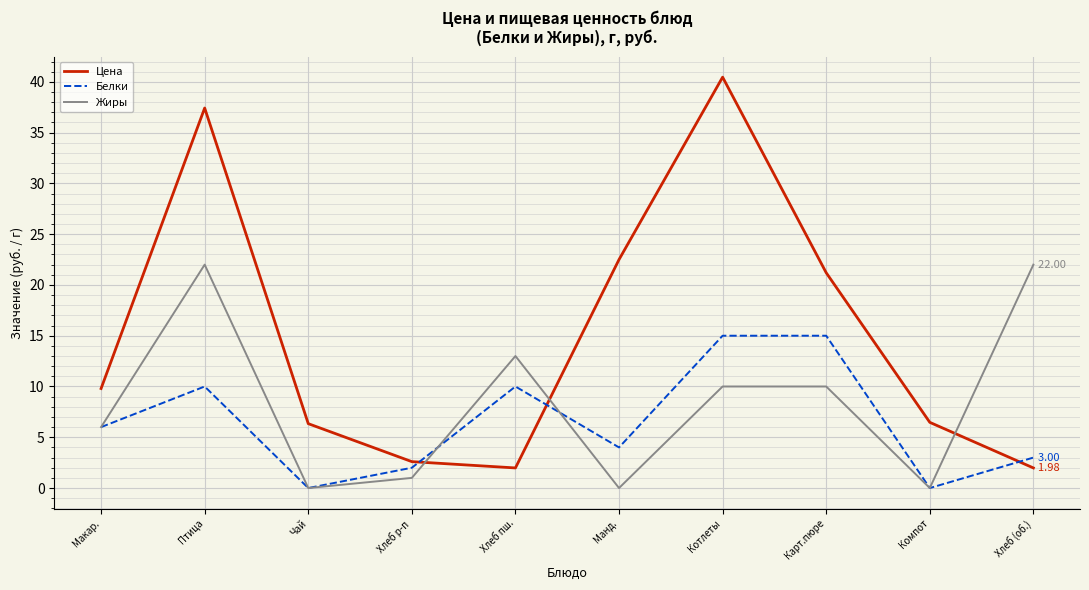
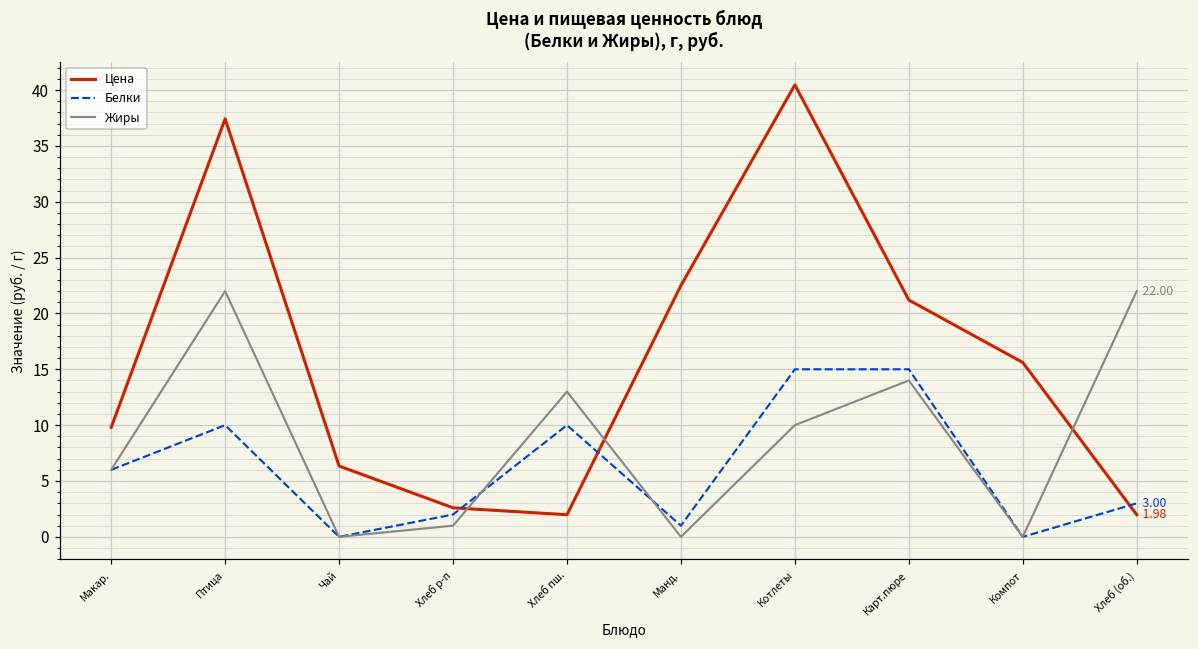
Белки, Манд.: 4 -> 1
Жиры, Карт.пюре: 10 -> 14
Цена, Компот: 6.5 -> 15.6
